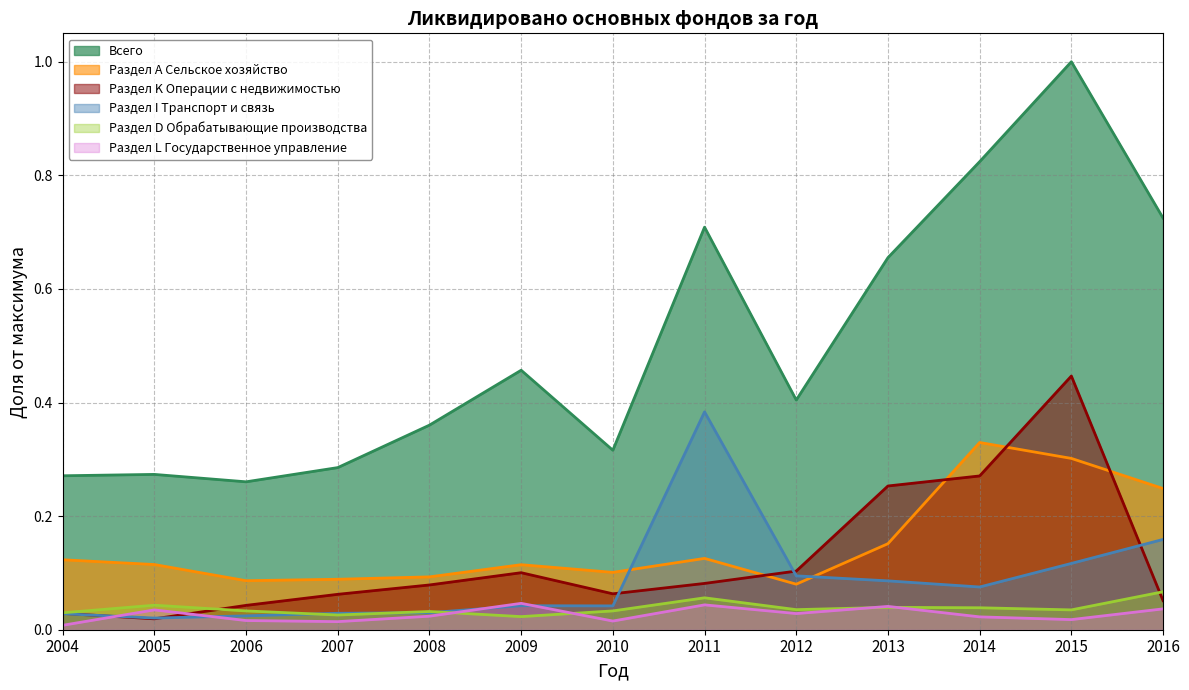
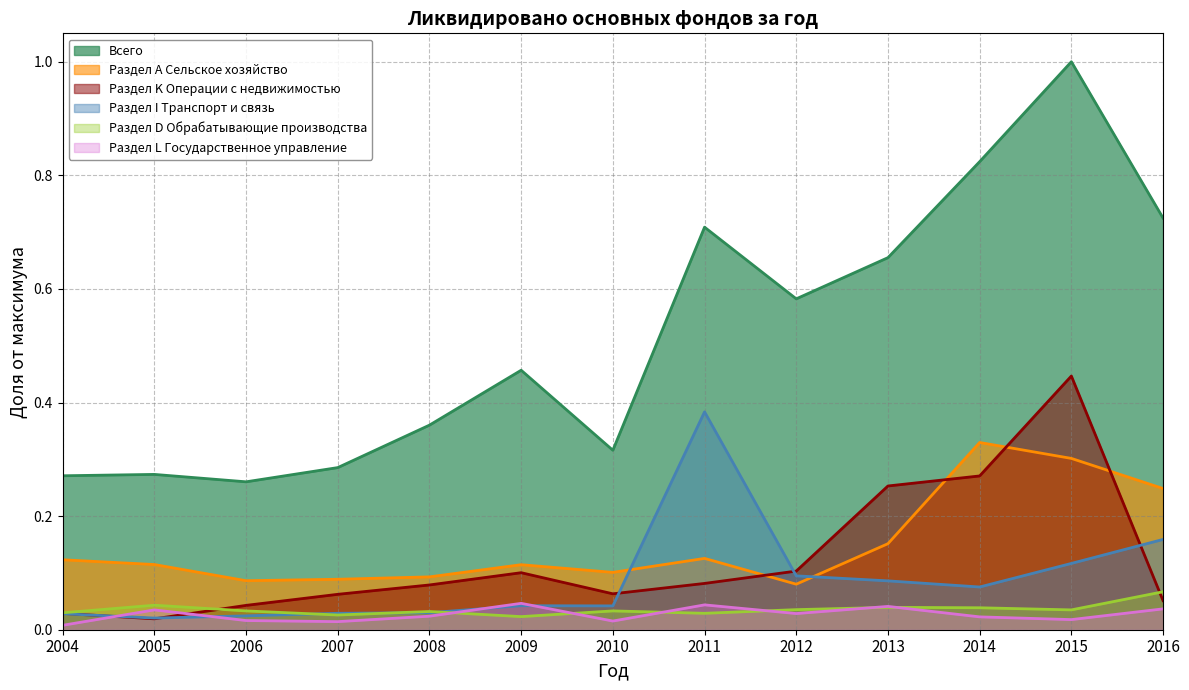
Раздел D Обрабатывающие производства, 2011: 0.06 -> 0.03
Всего, 2012: 0.40 -> 0.58
